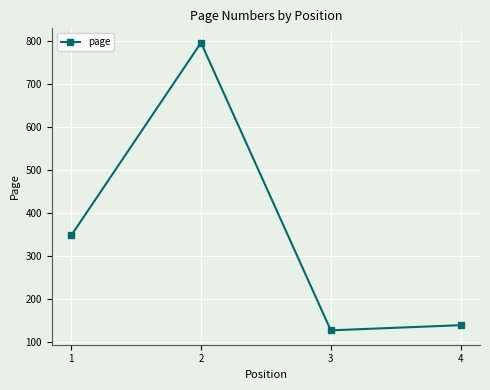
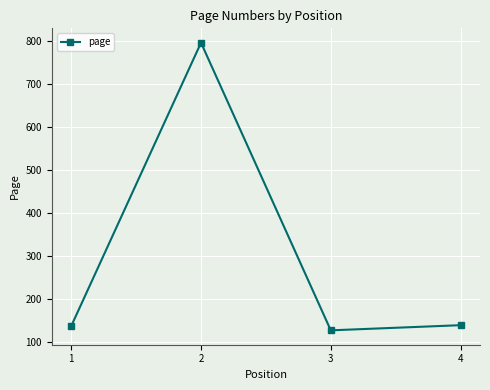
1: 350 -> 140
